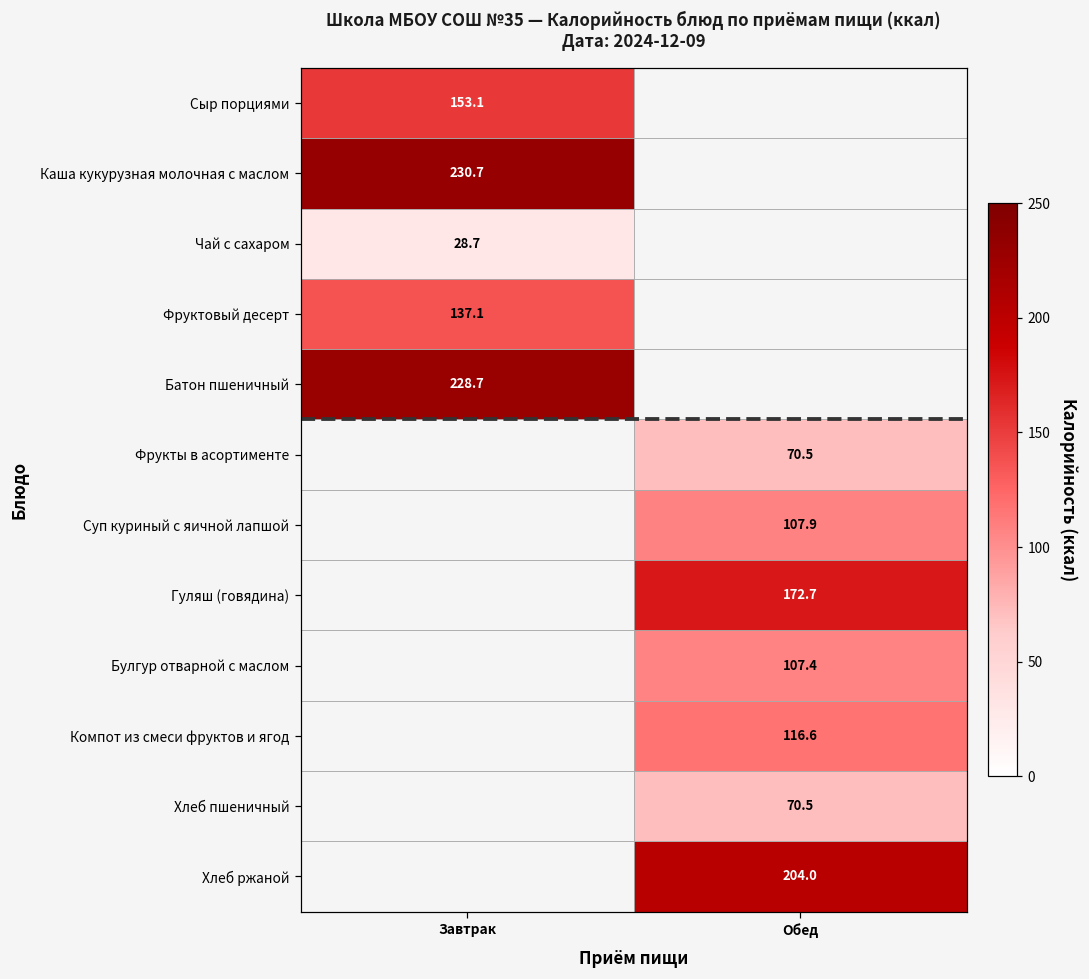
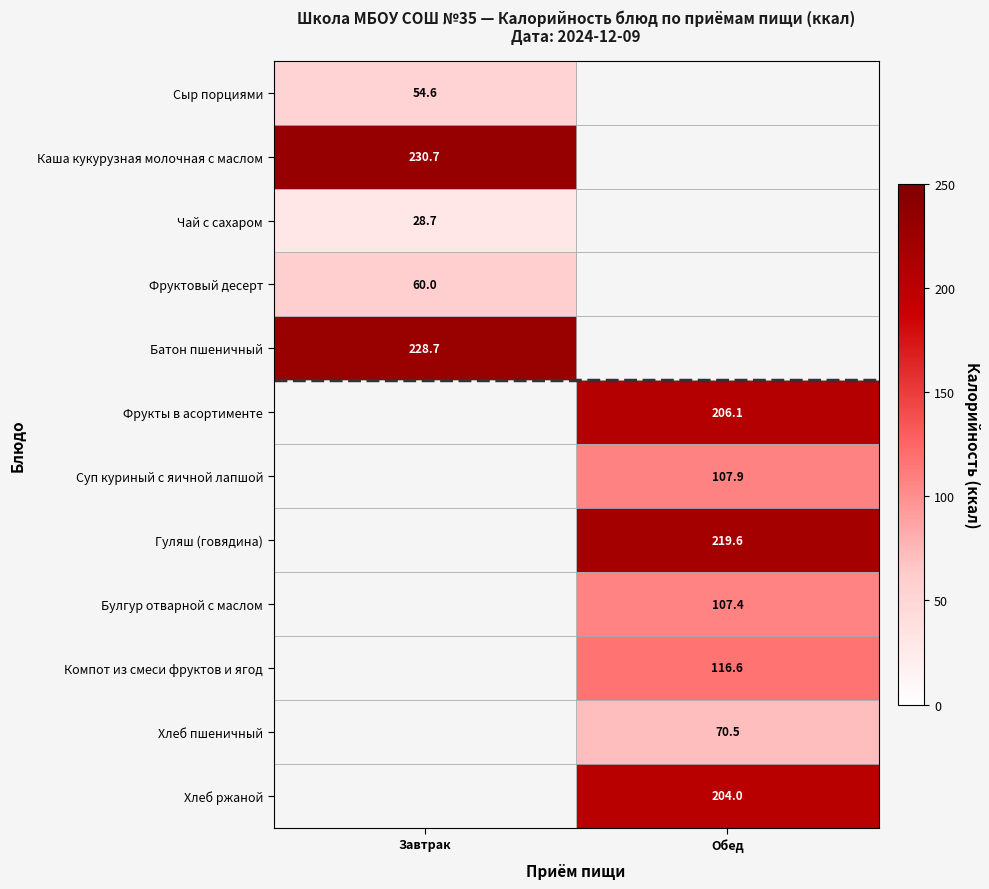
Сыр порциями, Завтрак: 153.1 -> 54.6
Фруктовый десерт, Завтрак: 137.1 -> 60.0
Фрукты в асортименте, Обед: 70.5 -> 206.1
Гуляш (говядина), Обед: 172.7 -> 219.6
